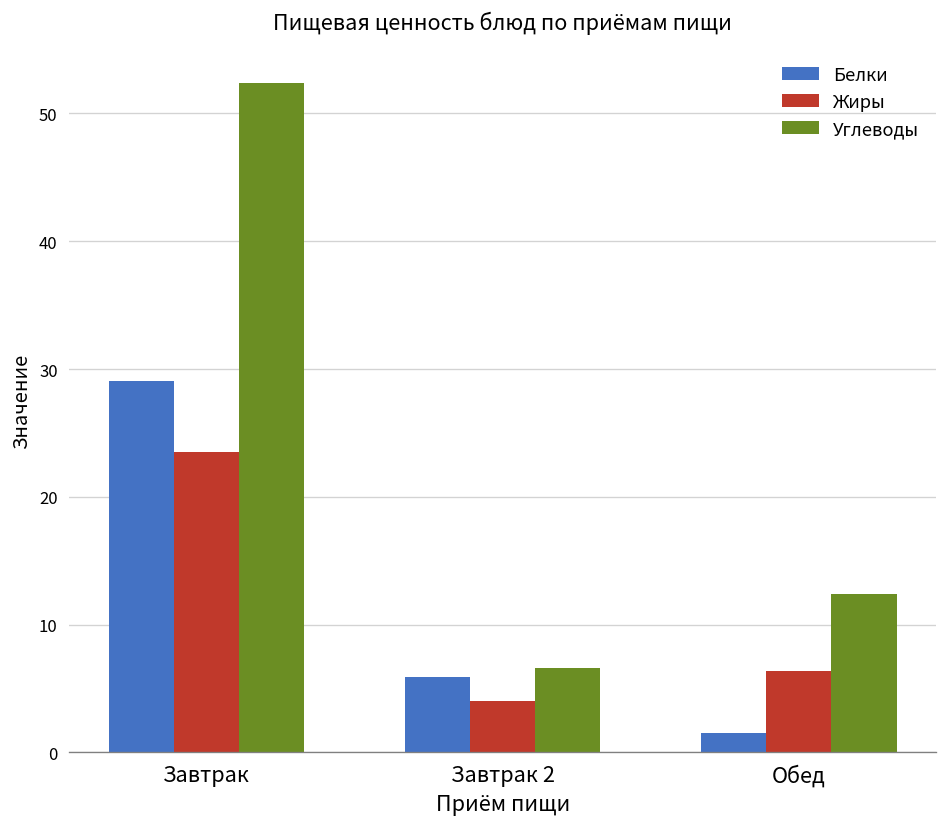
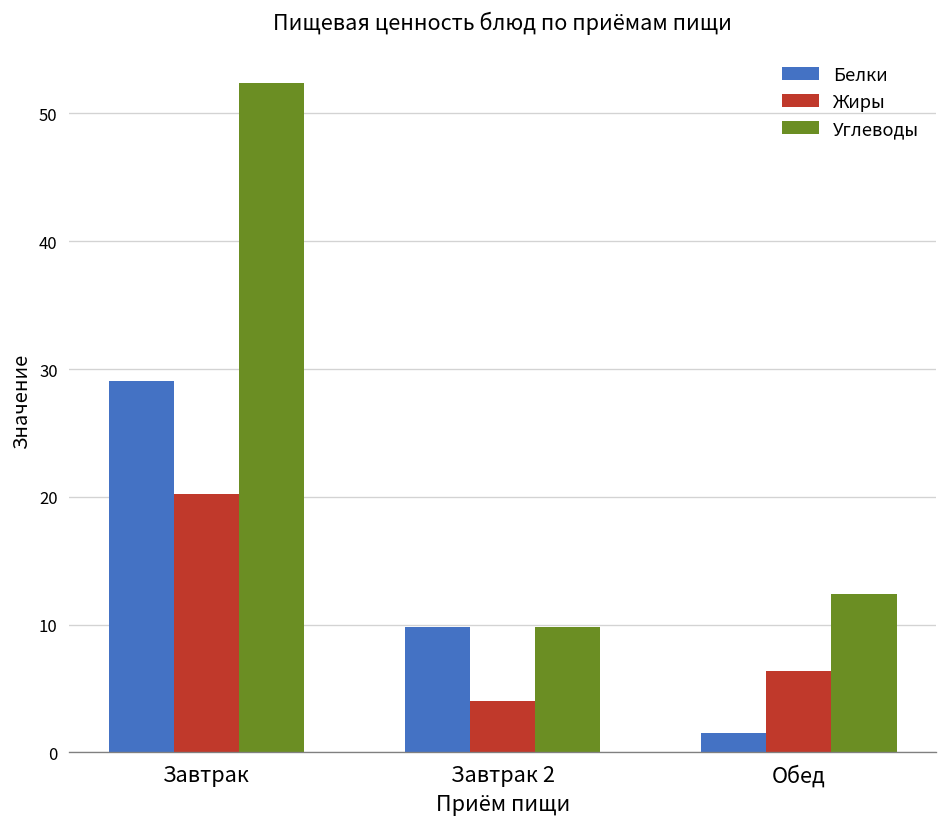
Жиры, Завтрак: 23.5 -> 20.2
Белки, Завтрак 2: 5.9 -> 9.8
Углеводы, Завтрак 2: 6.6 -> 9.8
